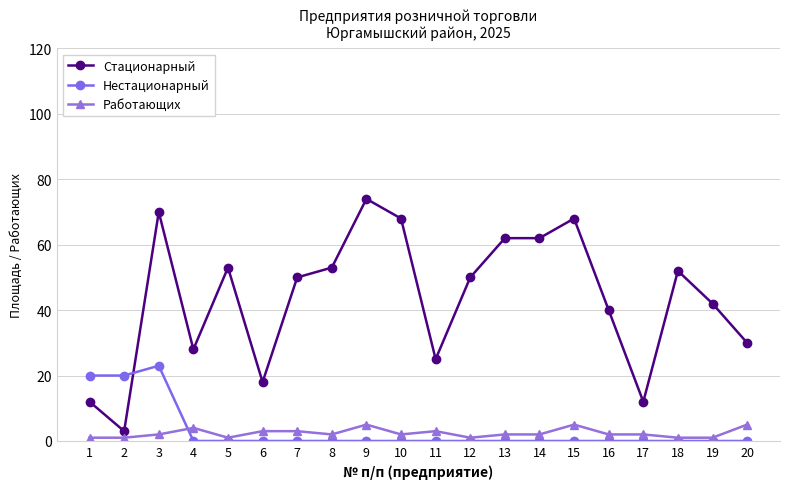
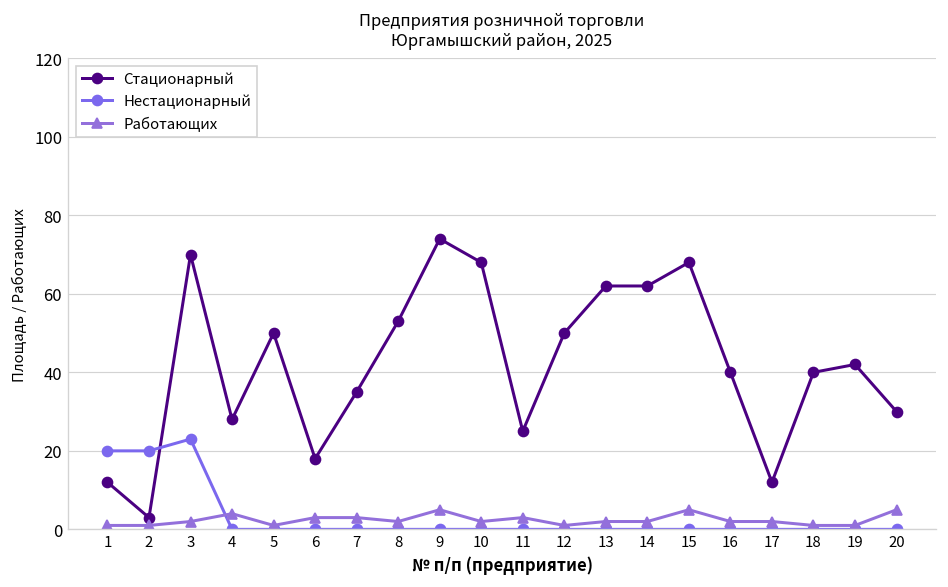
Стационарный, 5: 53 -> 50
Стационарный, 7: 50 -> 35
Стационарный, 18: 52 -> 40
